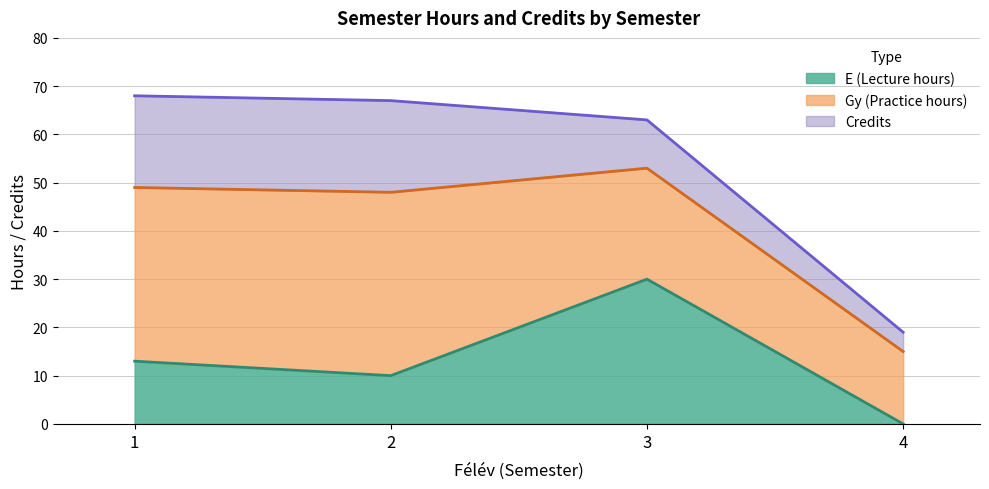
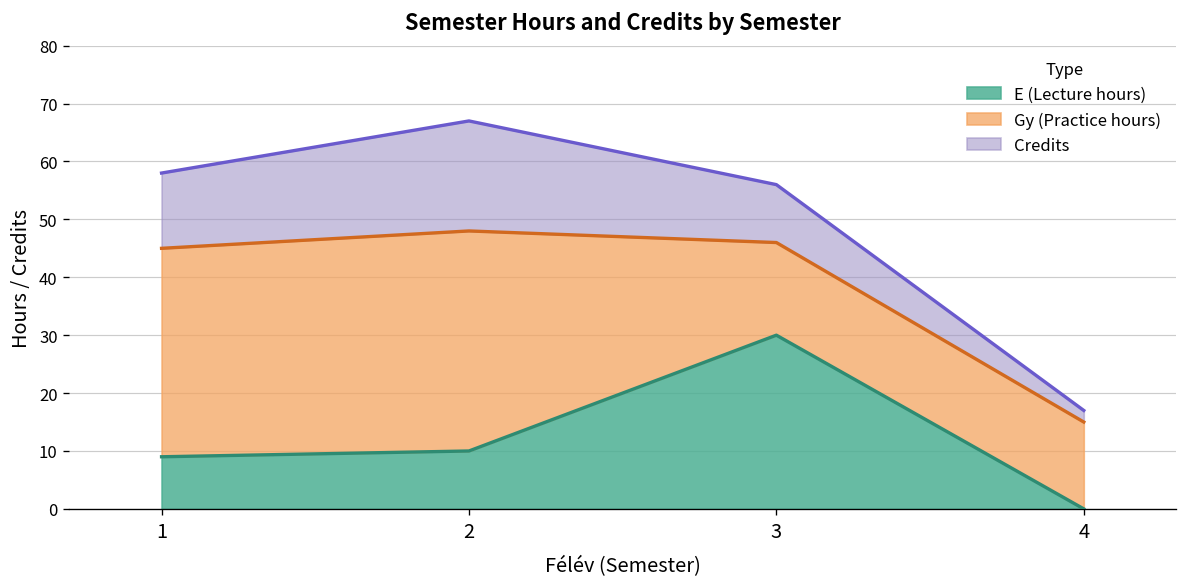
E (Lecture hours), 1: 13 -> 9
Credits, 1: 19 -> 13
Gy (Practice hours), 3: 23 -> 16
Credits, 4: 4 -> 2
